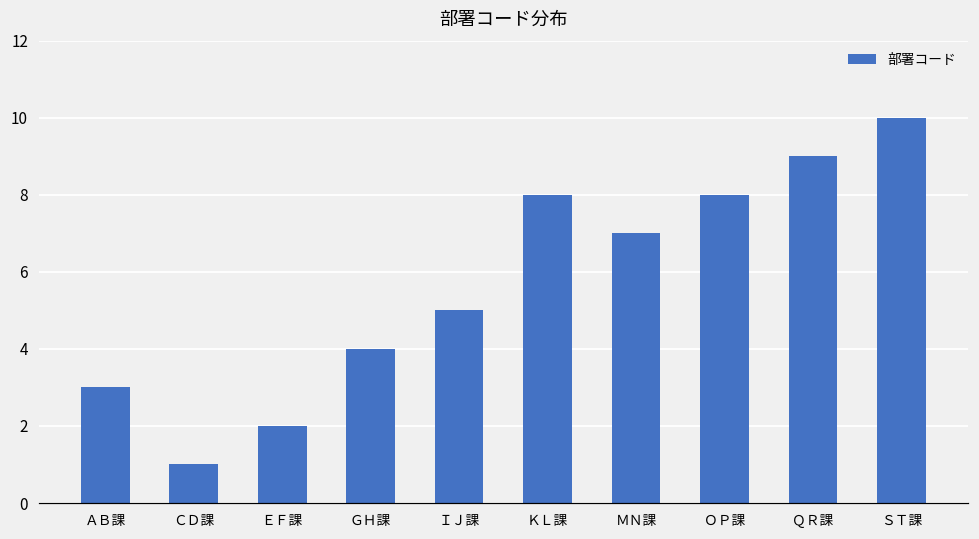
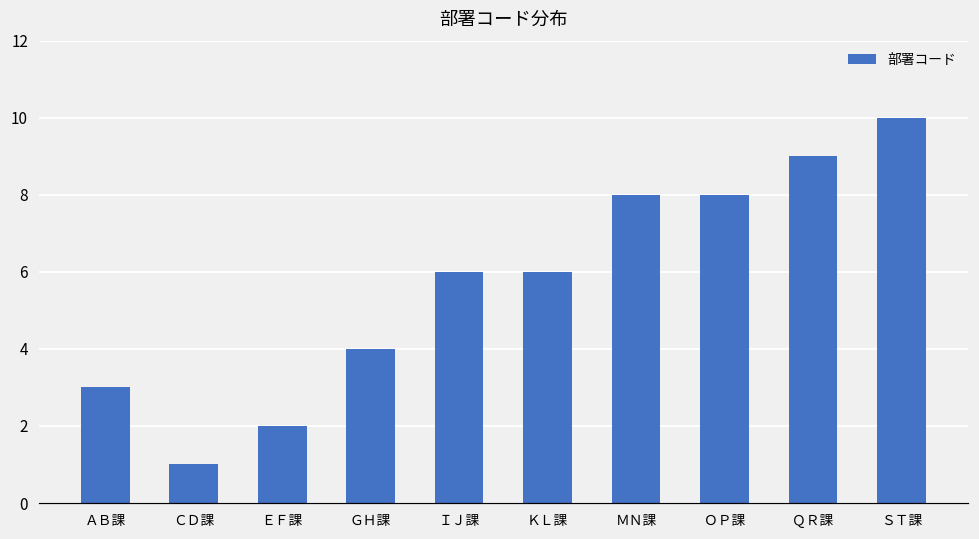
ＩＪ課: 5 -> 6
ＫＬ課: 8 -> 6
ＭＮ課: 7 -> 8
